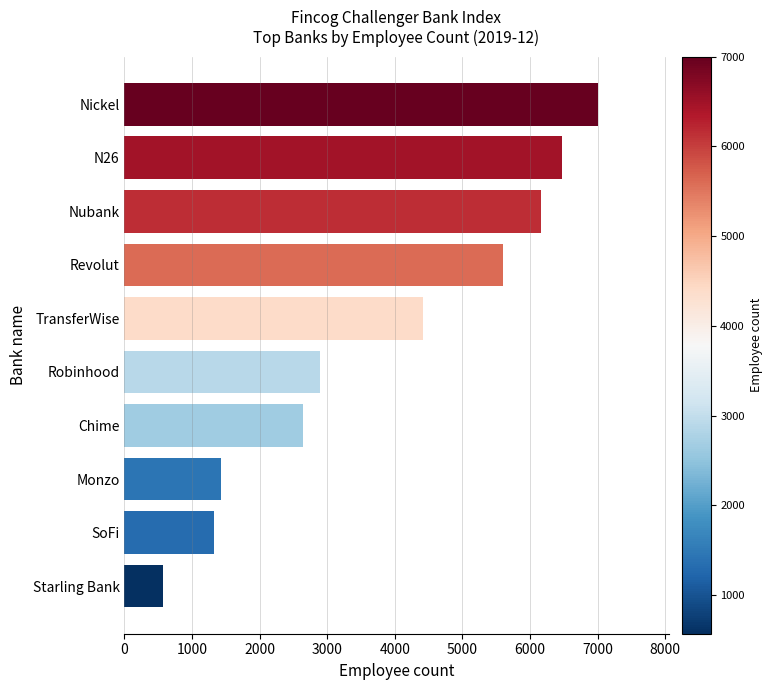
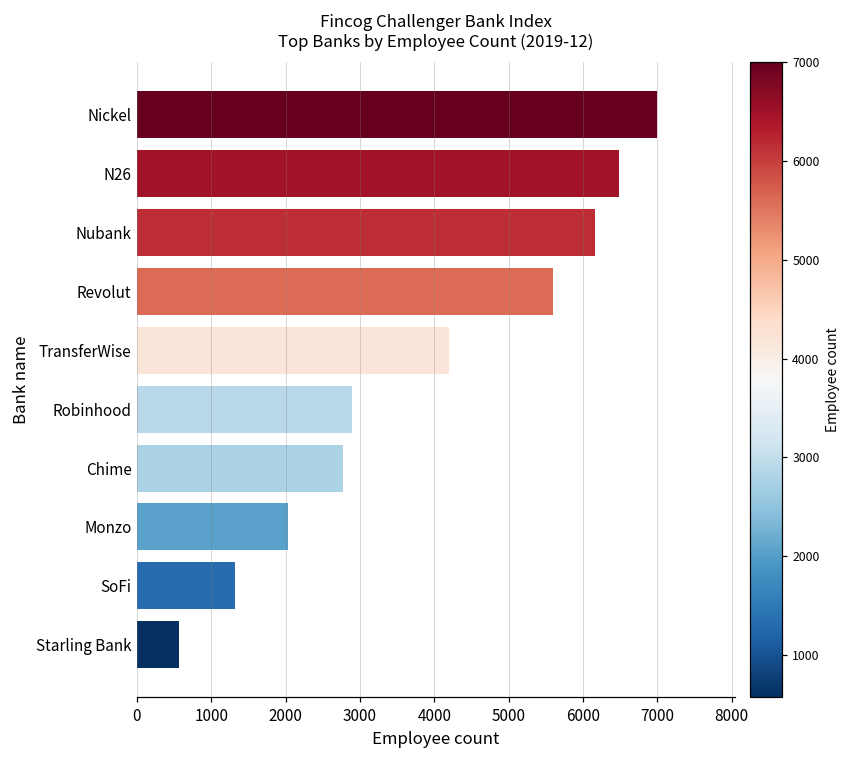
TransferWise: 4400 -> 4200
Chime: 2600 -> 2800
Monzo: 1400 -> 2000
